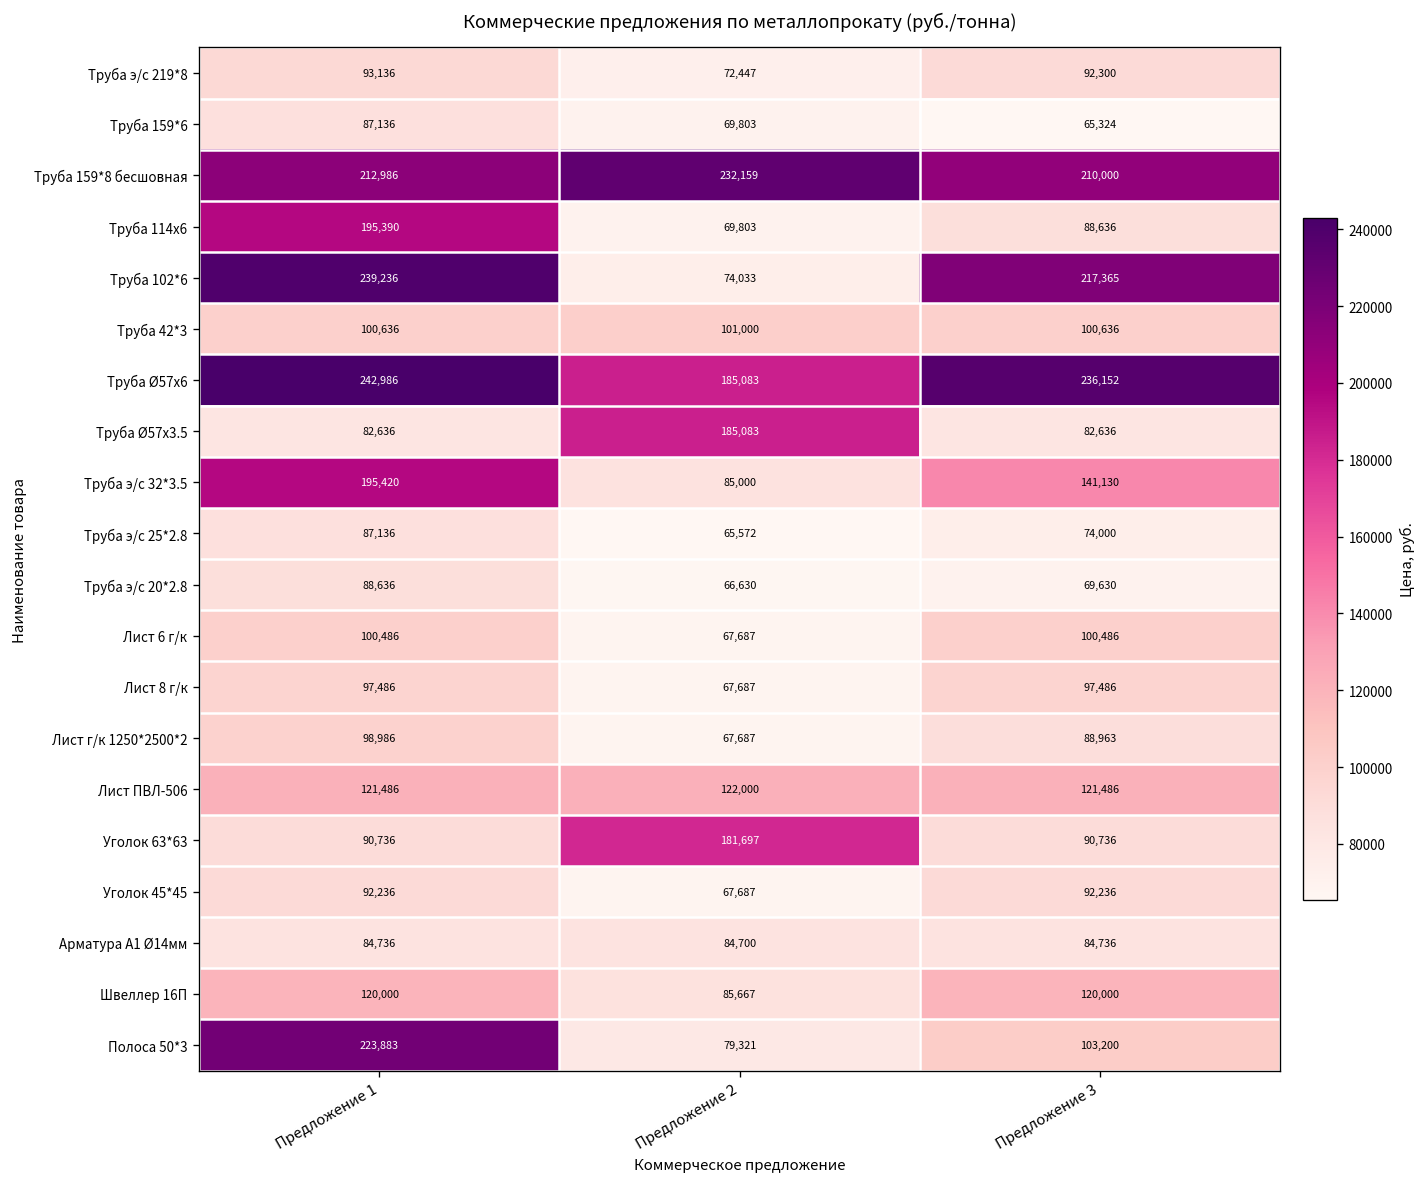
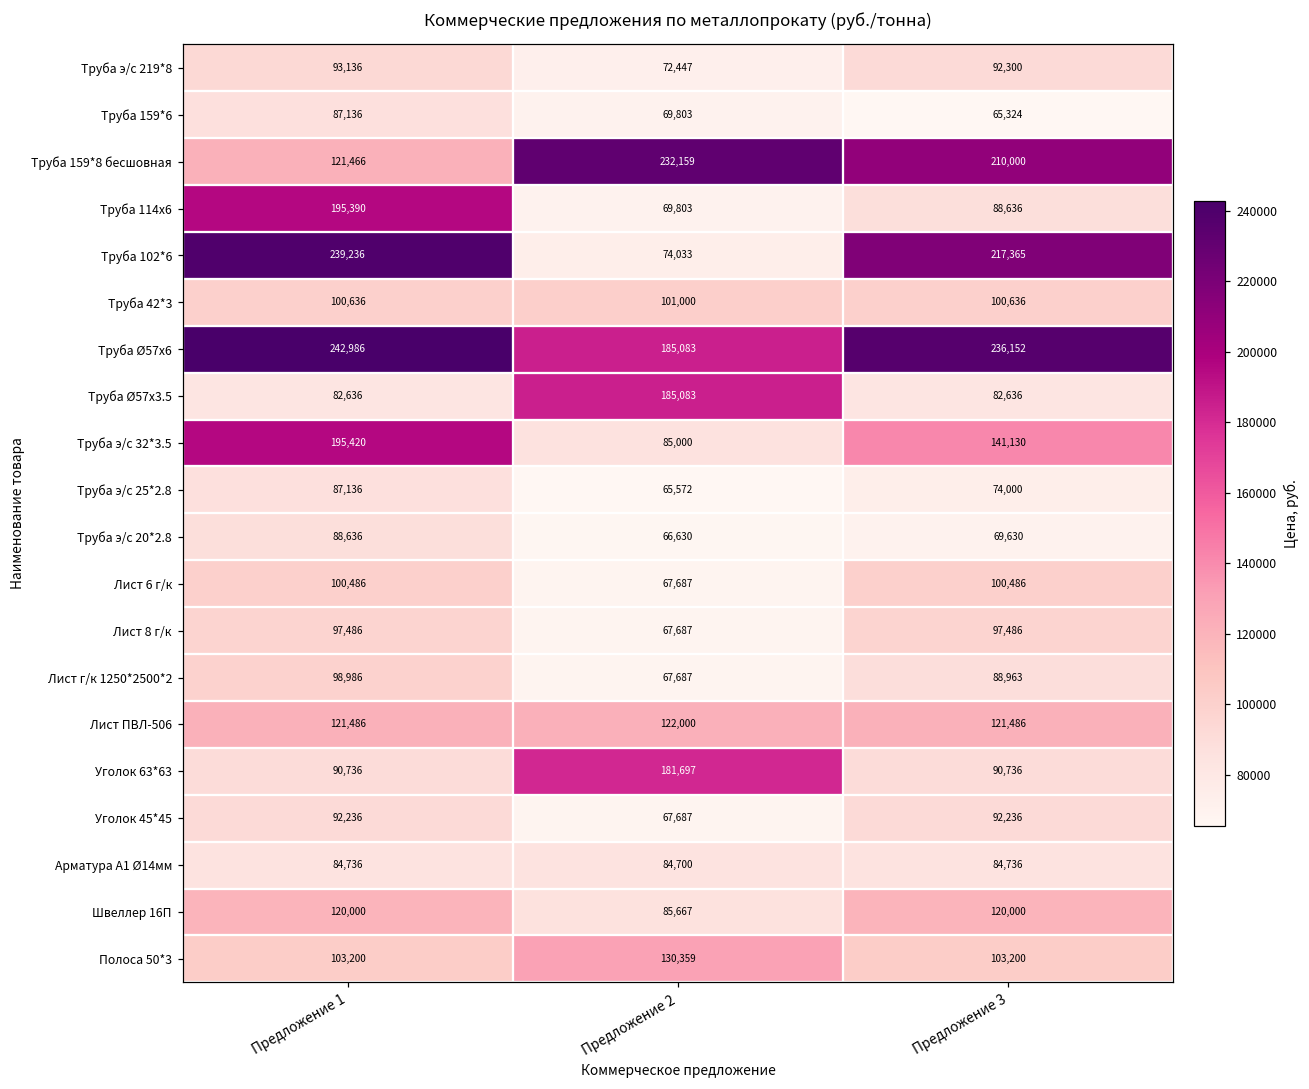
Труба 159*8 бесшовная, Предложение 1: 212,986 -> 121,466
Полоса 50*3, Предложение 1: 223,883 -> 103,200
Полоса 50*3, Предложение 2: 79,321 -> 130,359
